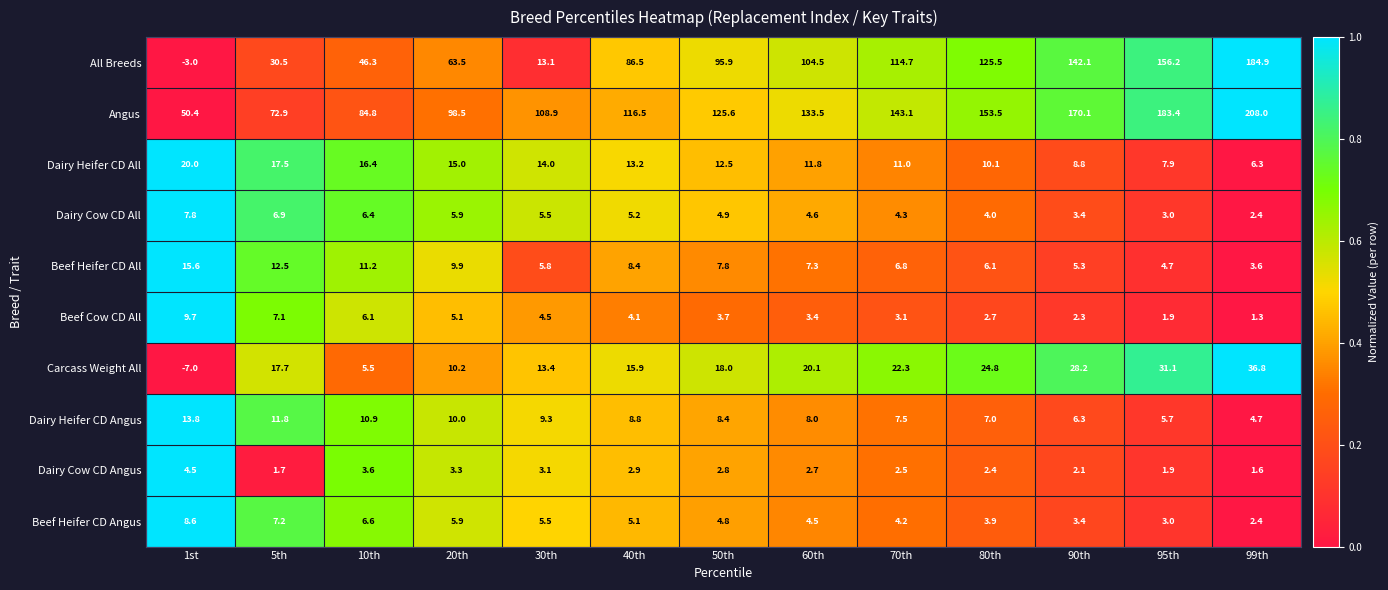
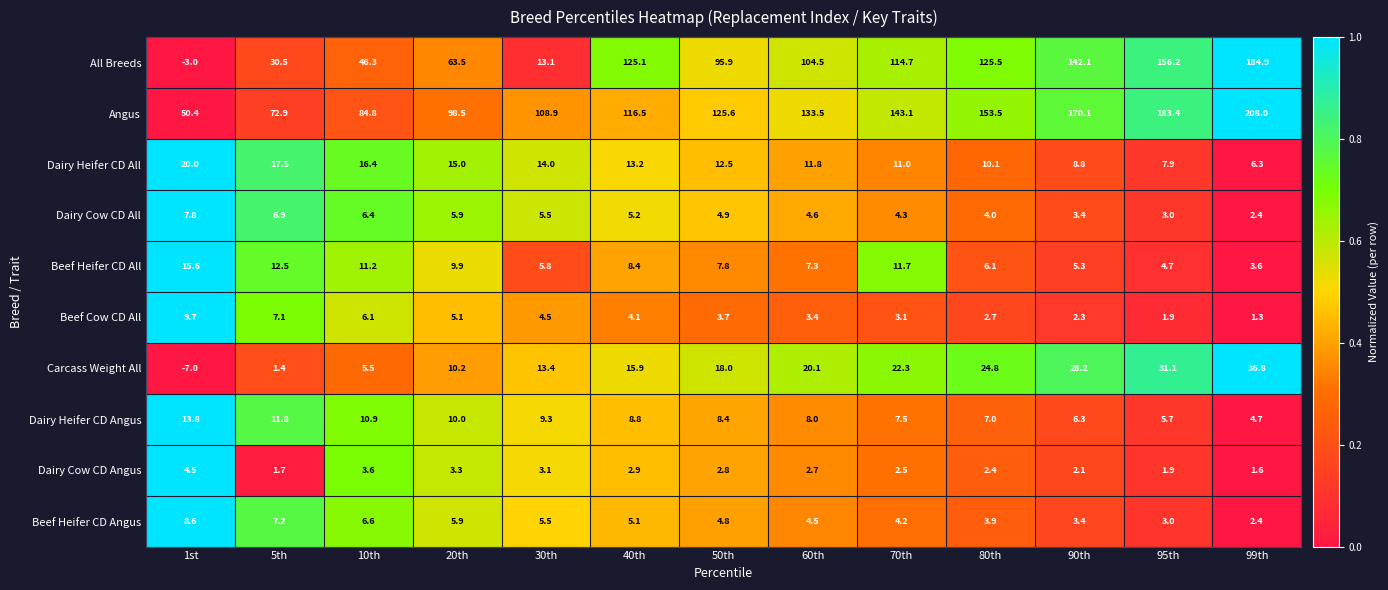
All Breeds, 40th: 86.5 -> 125.1
Beef Heifer CD All, 70th: 6.8 -> 11.7
Carcass Weight All, 5th: 17.7 -> 1.4
